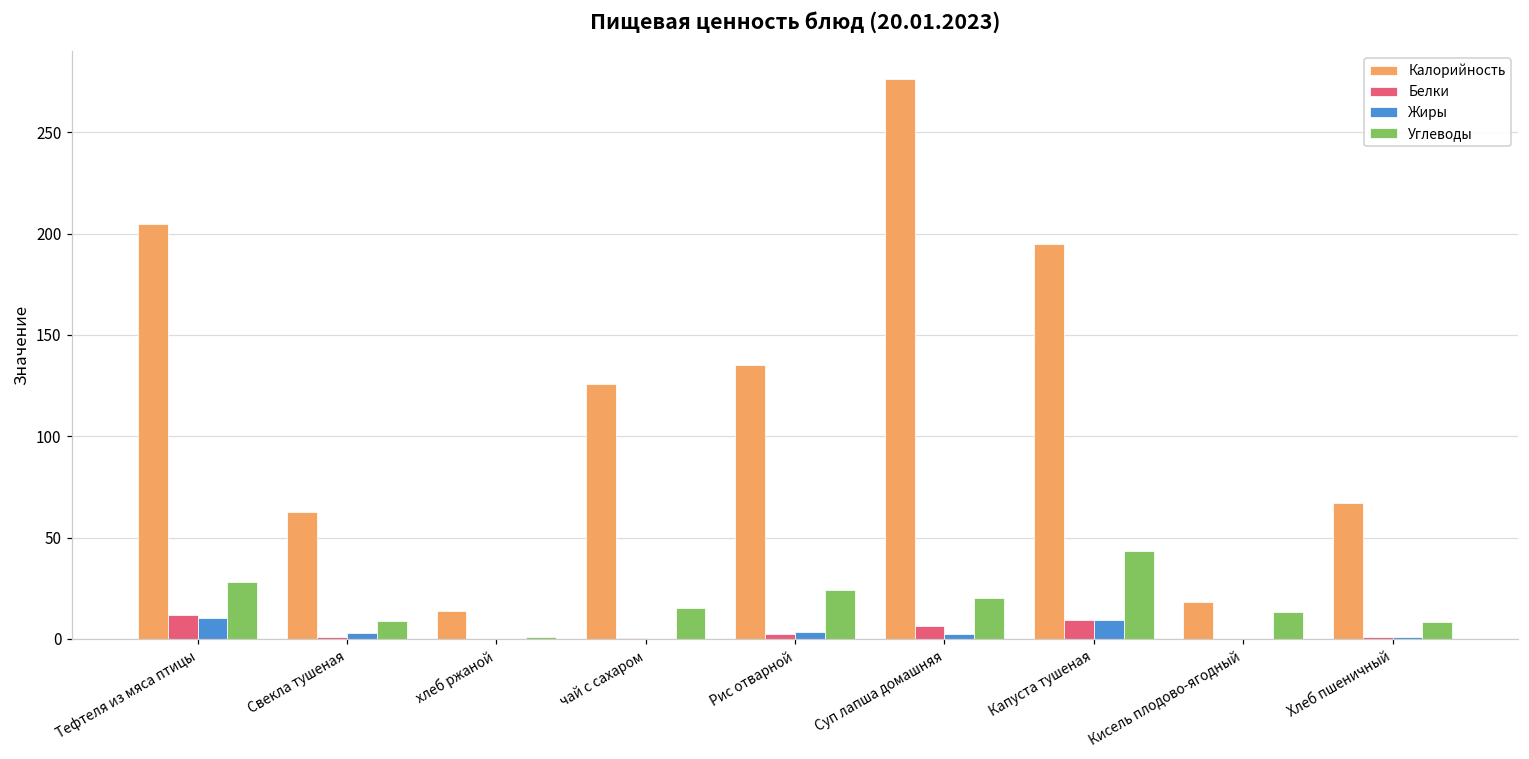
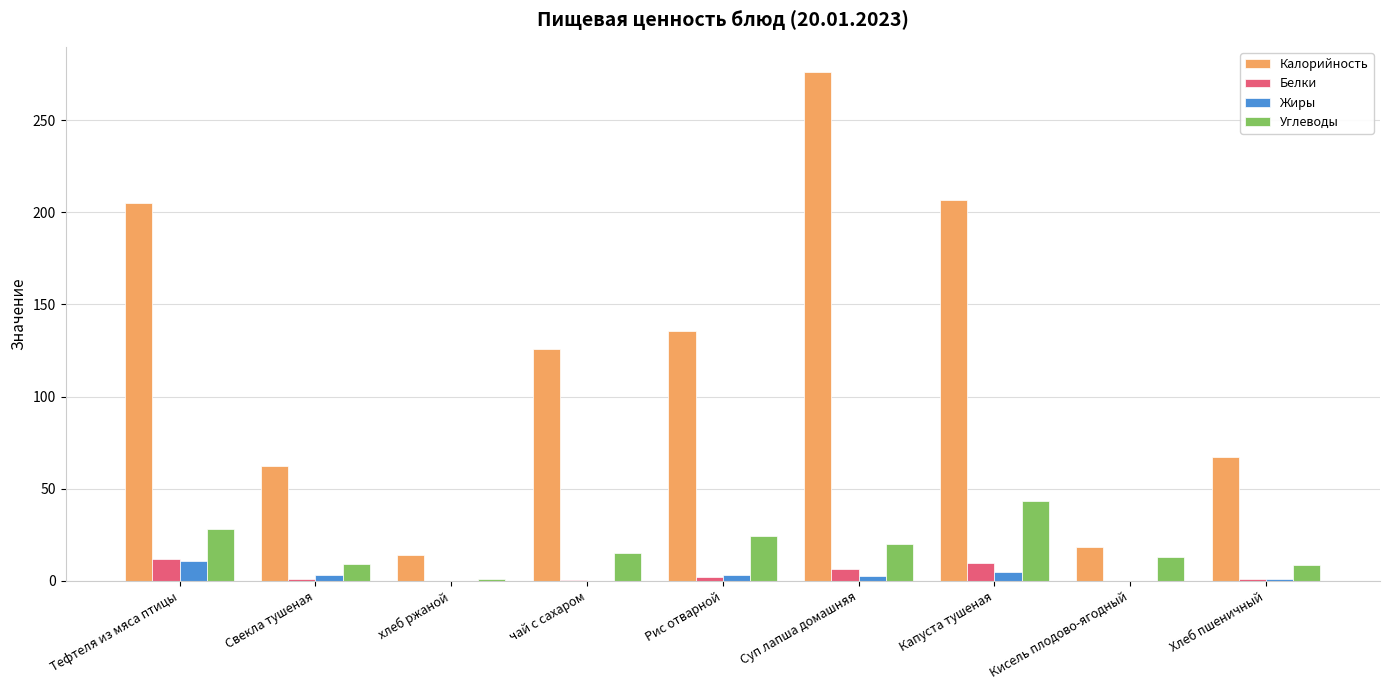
Калорийность, Капуста тушеная: 195 -> 207
Жиры, Капуста тушеная: 10 -> 5
